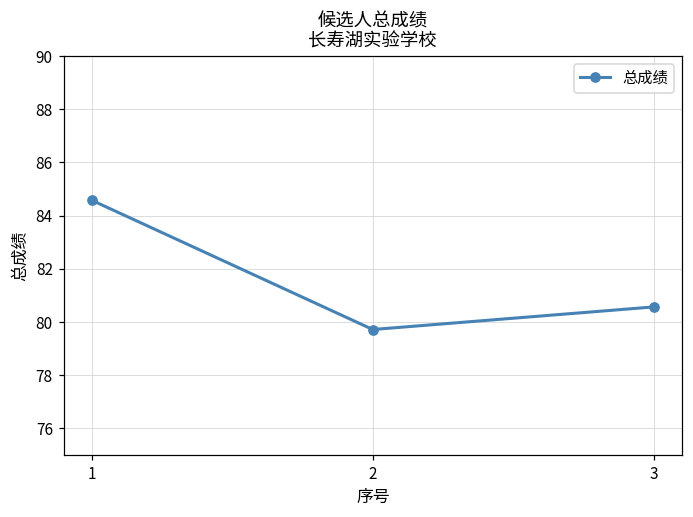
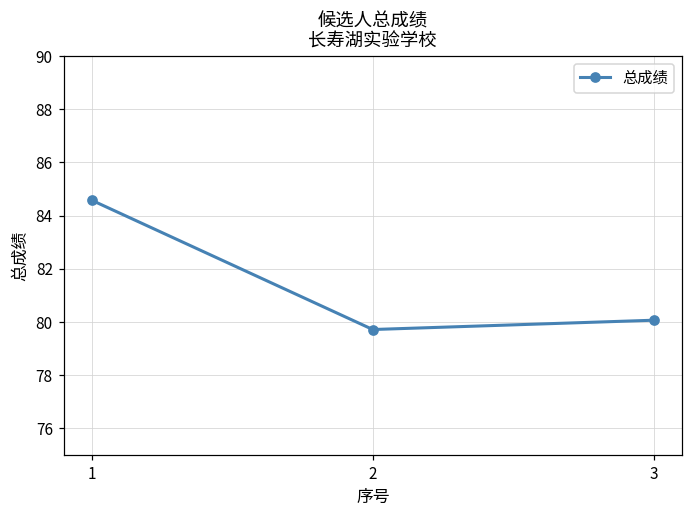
3: 80.6 -> 80.1
